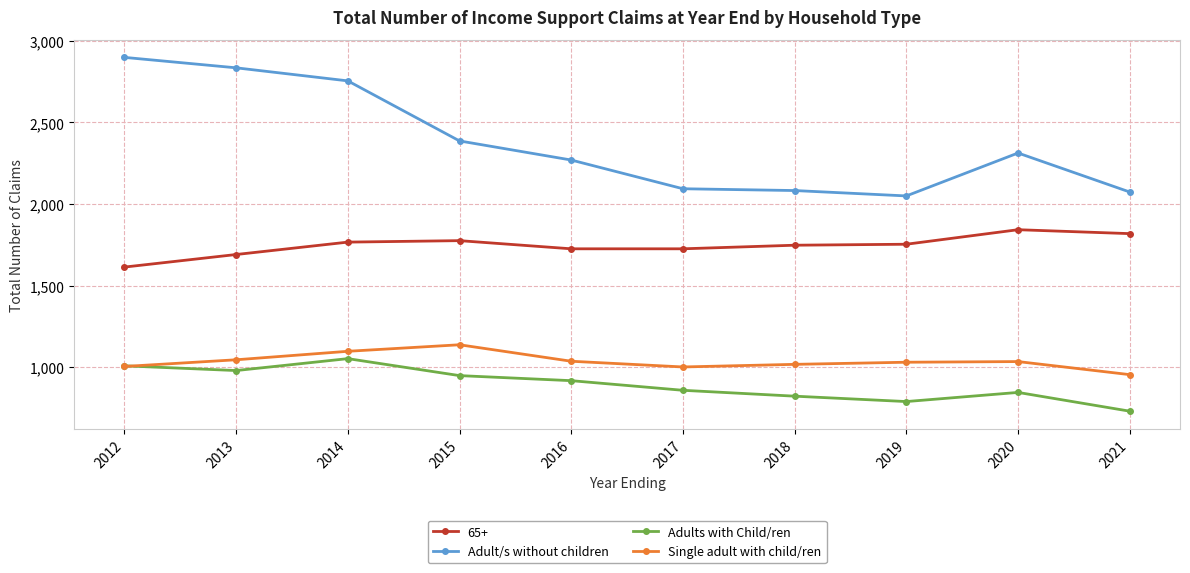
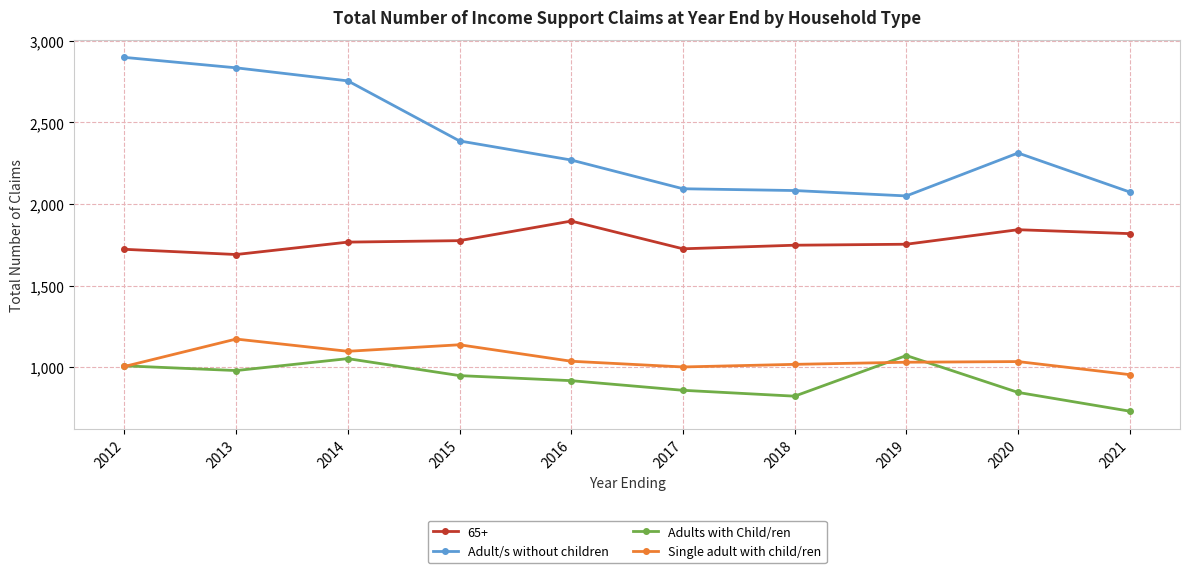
65+, 2012: 1,610 -> 1,720
Single adult with child/ren, 2013: 1,050 -> 1,170
65+, 2016: 1,730 -> 1,900
Adults with Child/ren, 2019: 790 -> 1,070
